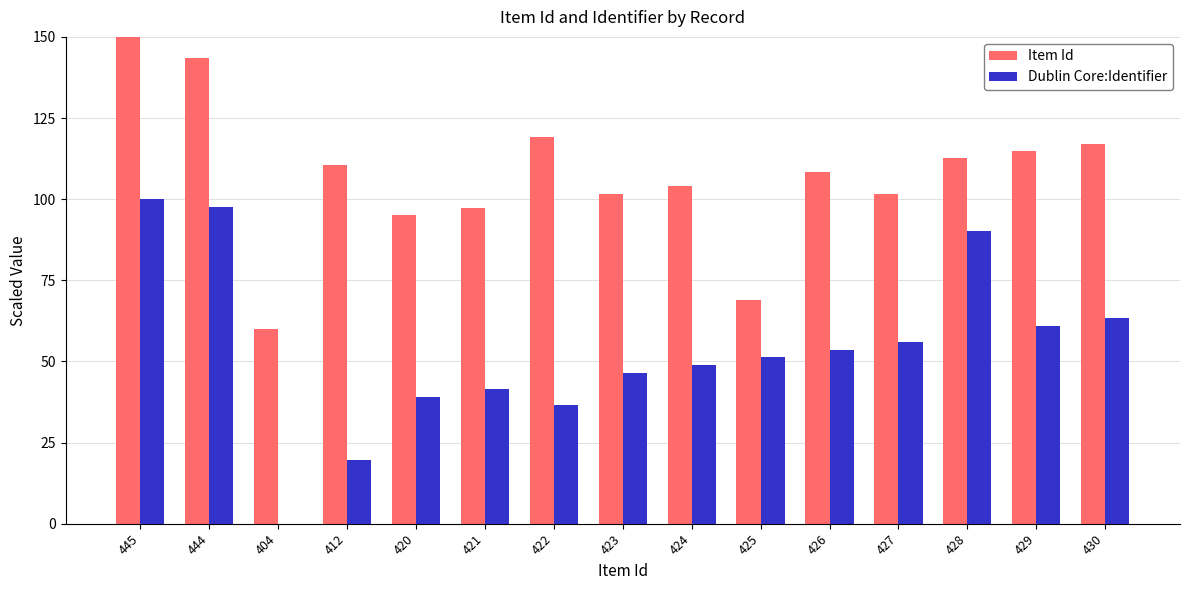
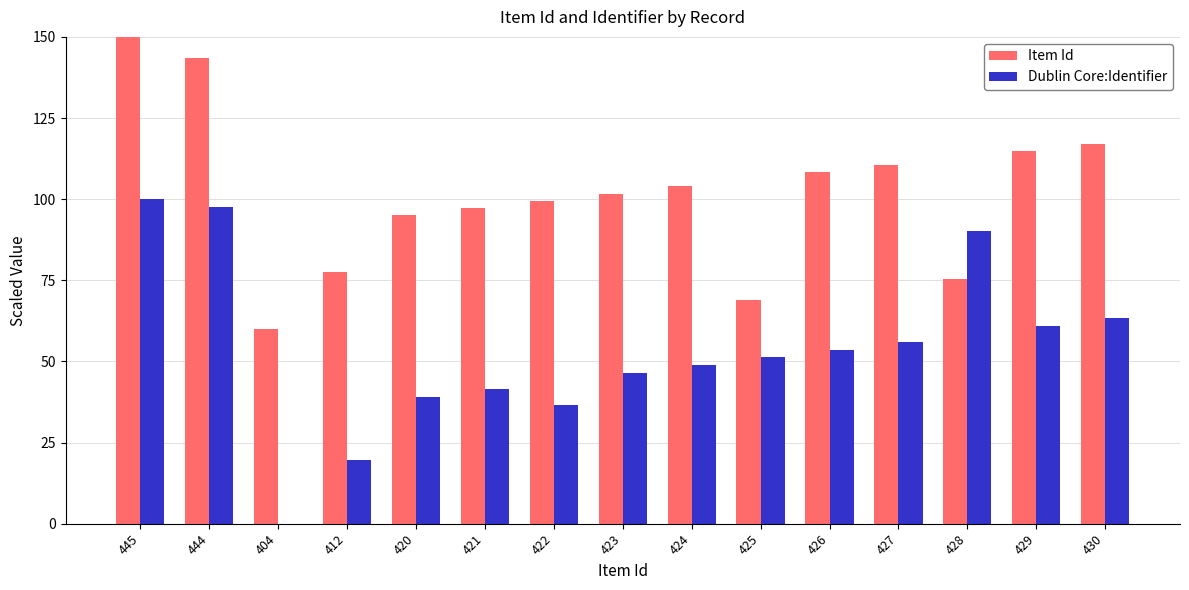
Item Id, 412: 110 -> 78
Item Id, 422: 119 -> 100
Item Id, 427: 102 -> 110
Item Id, 428: 113 -> 75
